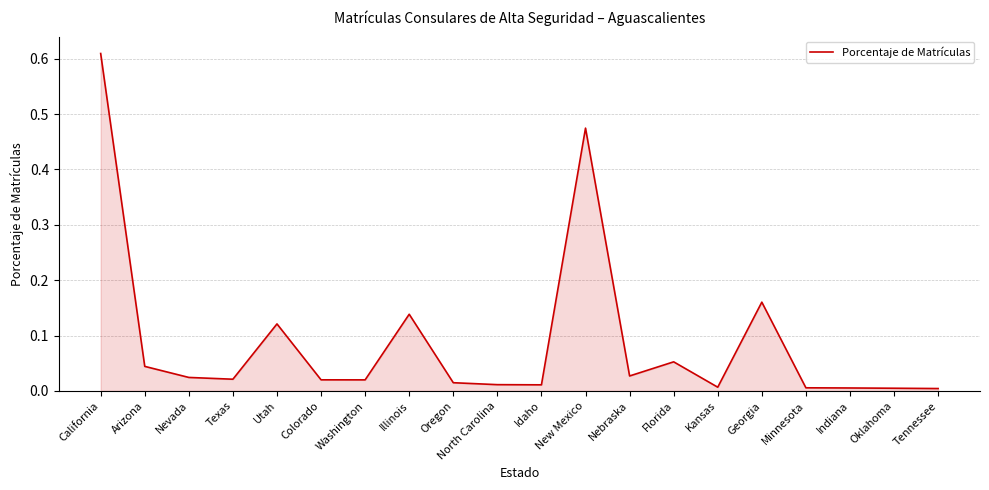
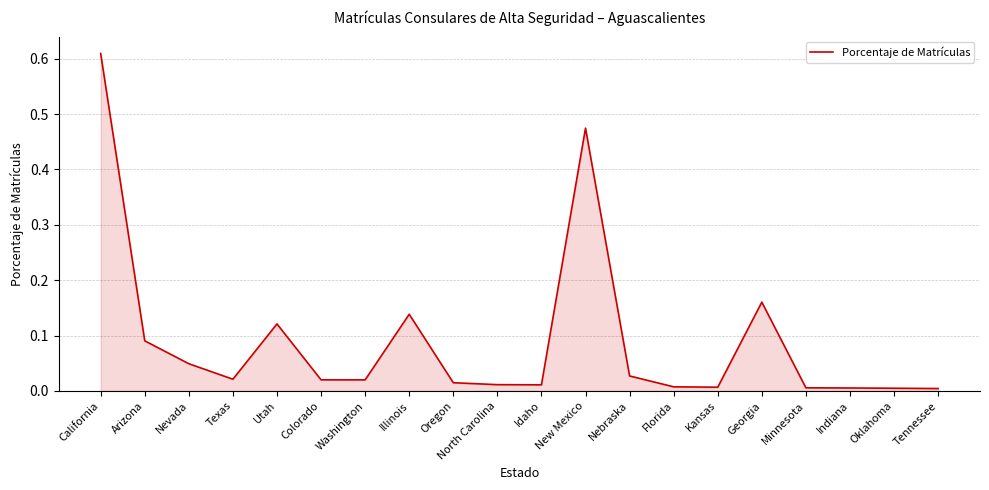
Arizona: 0.04 -> 0.09
Nevada: 0.02 -> 0.05
Florida: 0.05 -> 0.01
